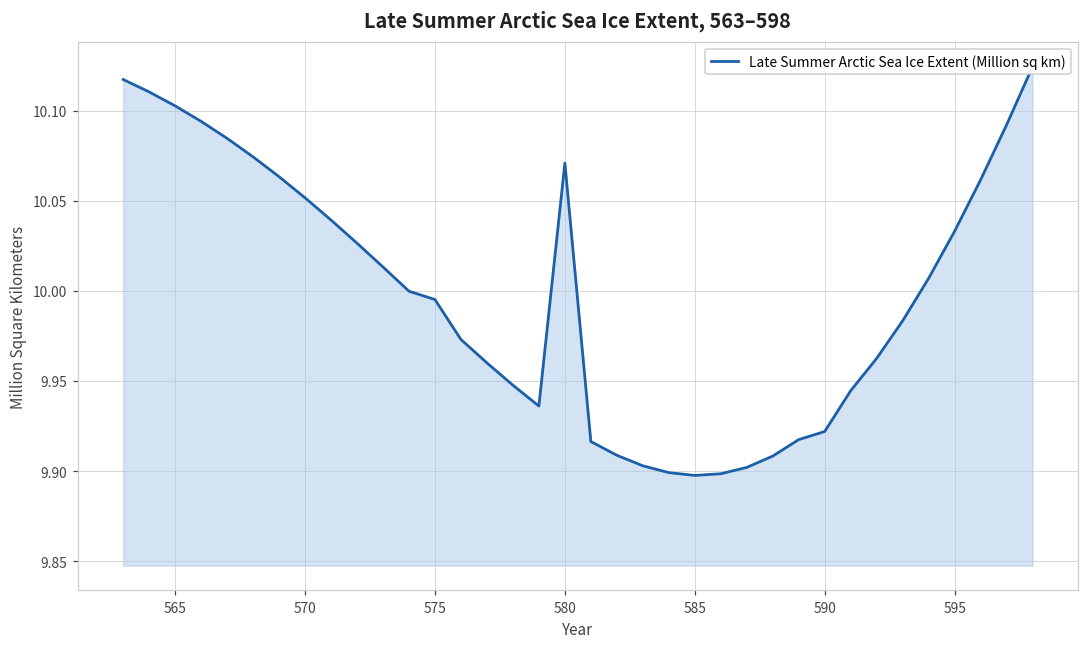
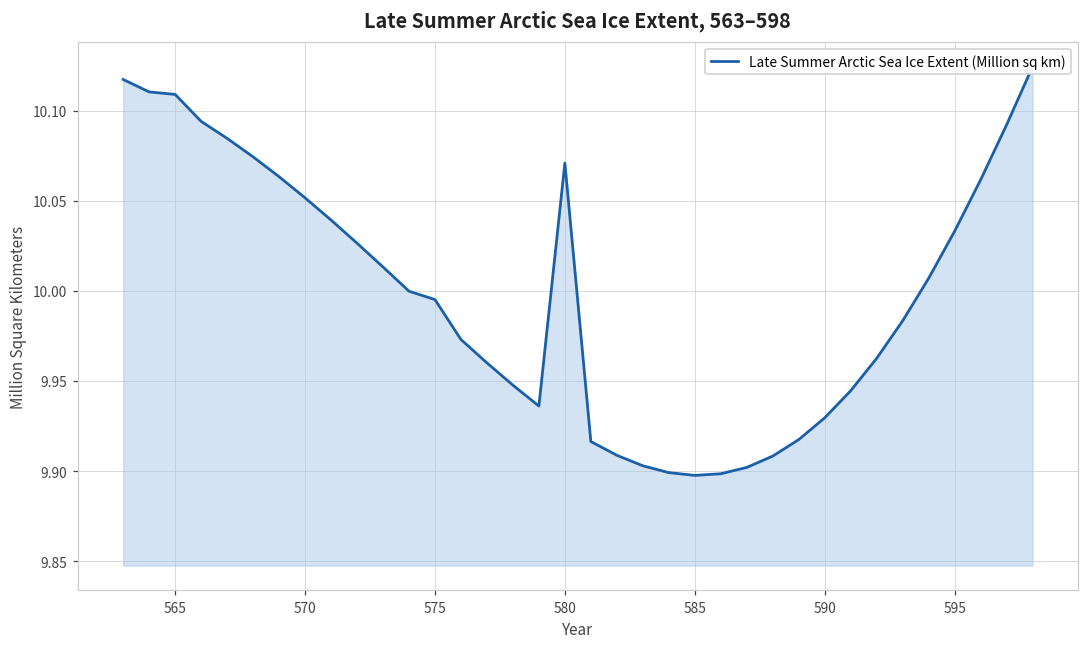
565: 10.103 -> 10.109
590: 9.922 -> 9.930
